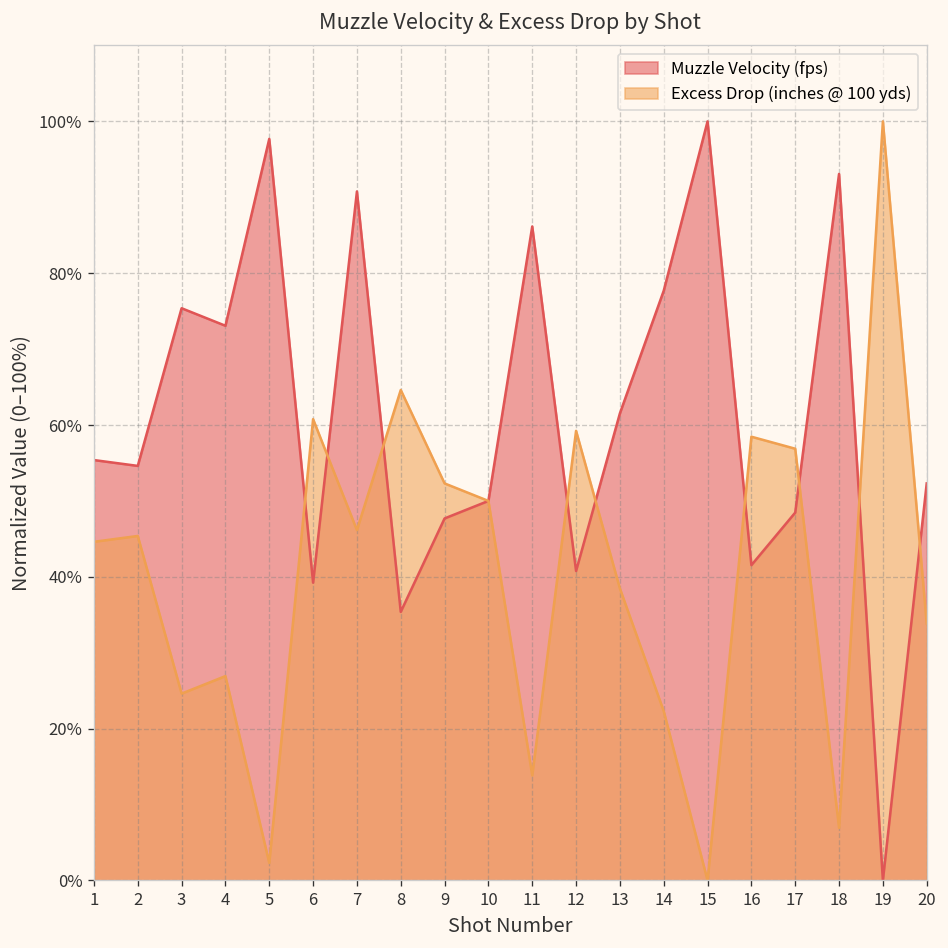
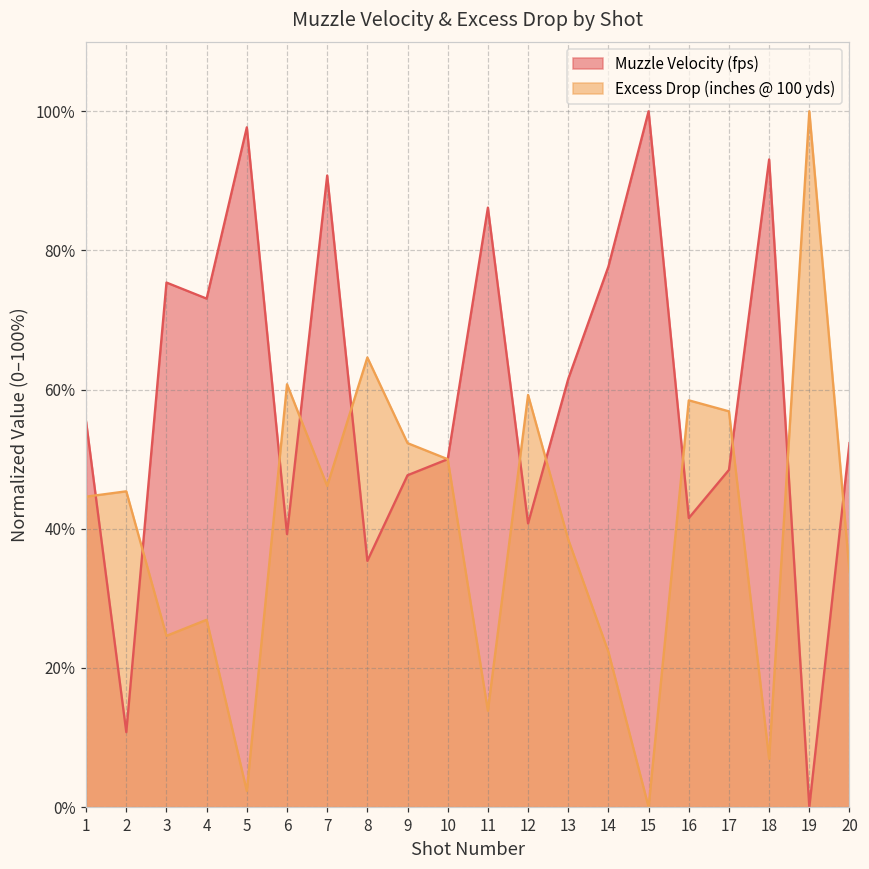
Muzzle Velocity (fps), 2: 55% -> 11%
